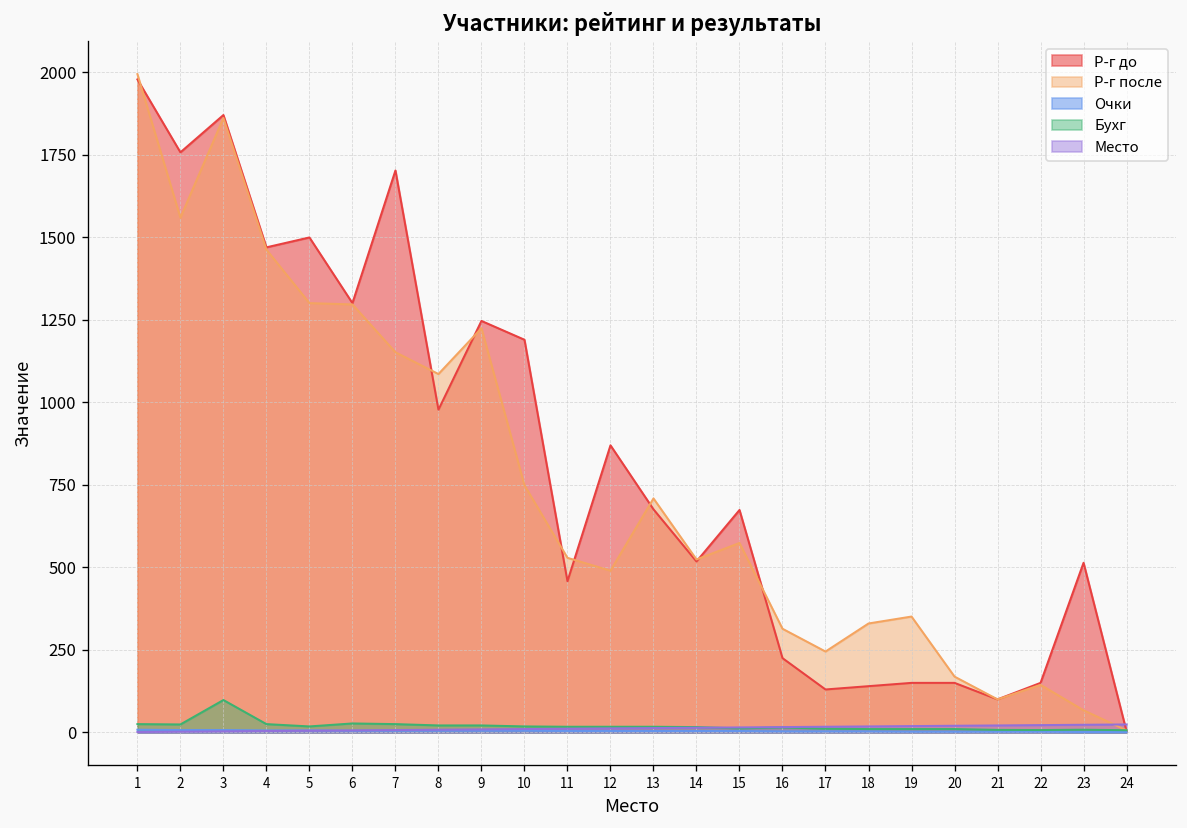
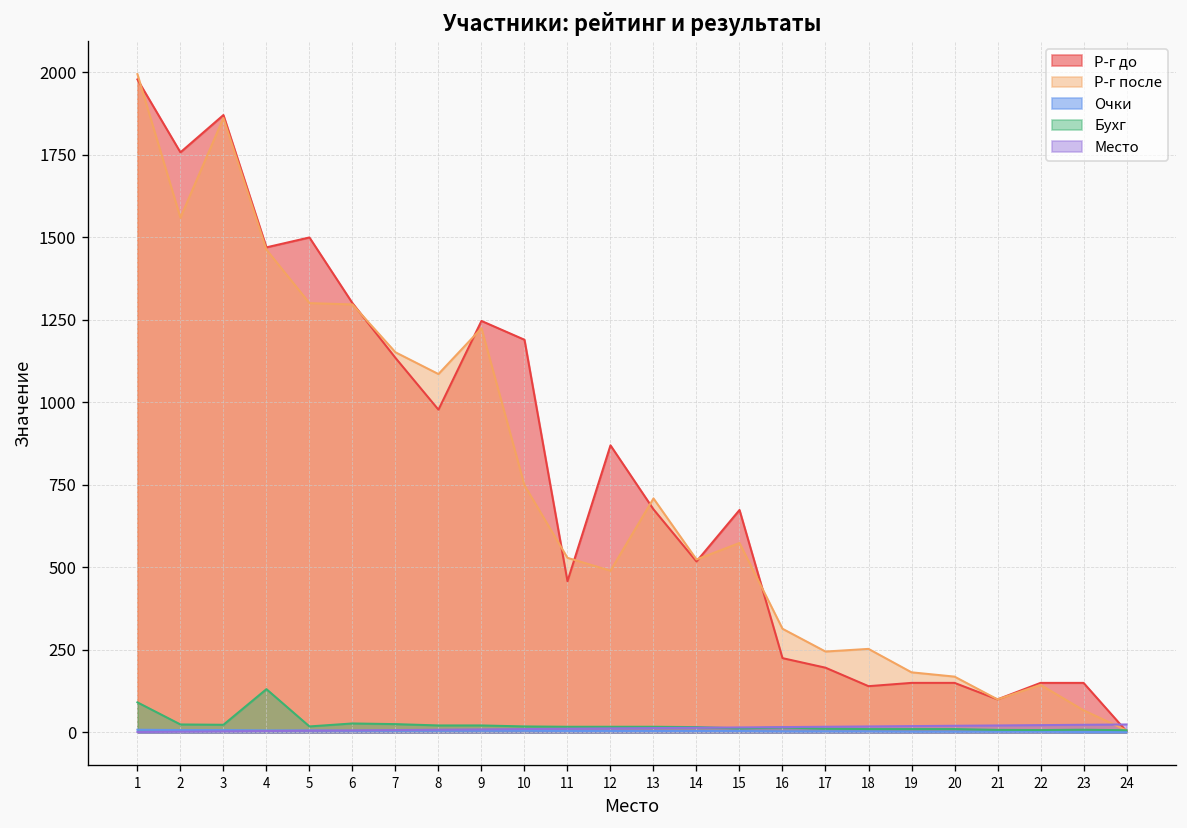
Бухг, 1: 30 -> 90
Бухг, 3: 100 -> 20
Бухг, 4: 30 -> 130
Р-г до, 7: 1700 -> 1140
Р-г до, 17: 130 -> 200
Р-г после, 18: 330 -> 250
Р-г после, 19: 350 -> 180
Р-г до, 23: 510 -> 150
